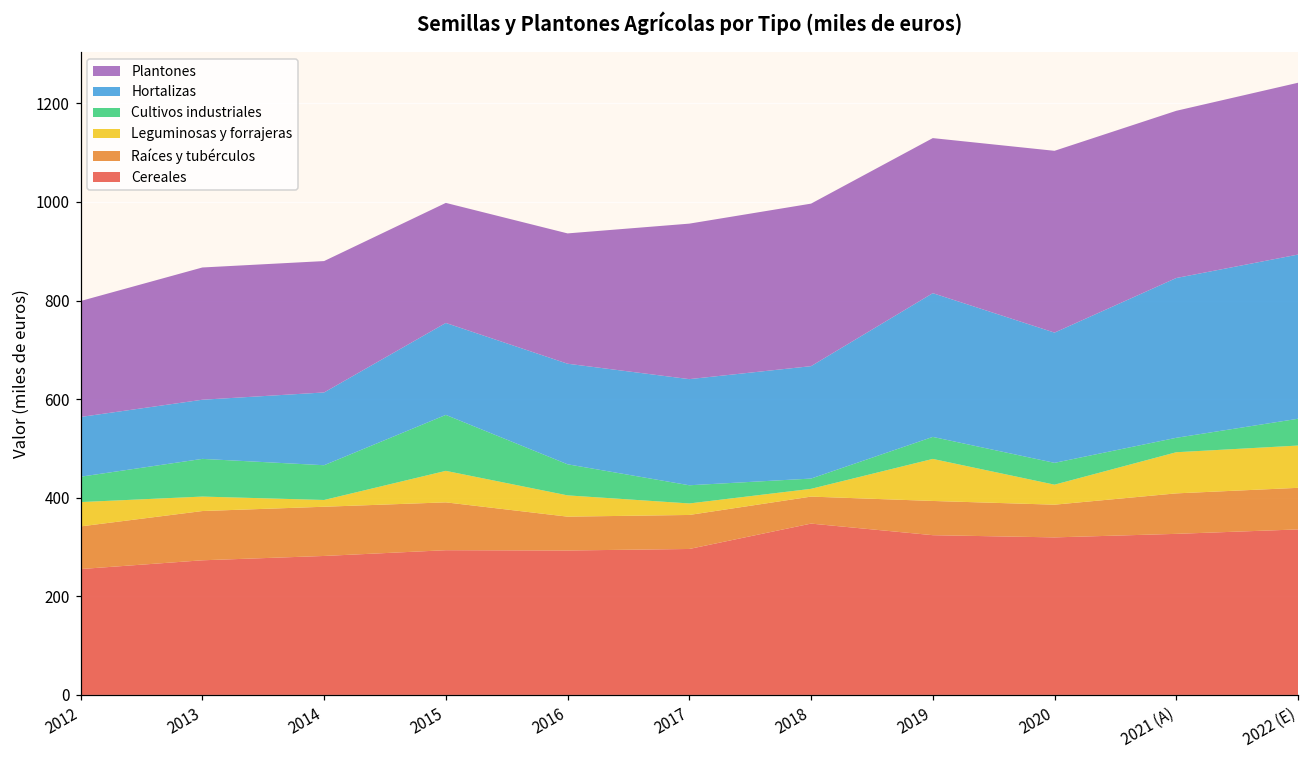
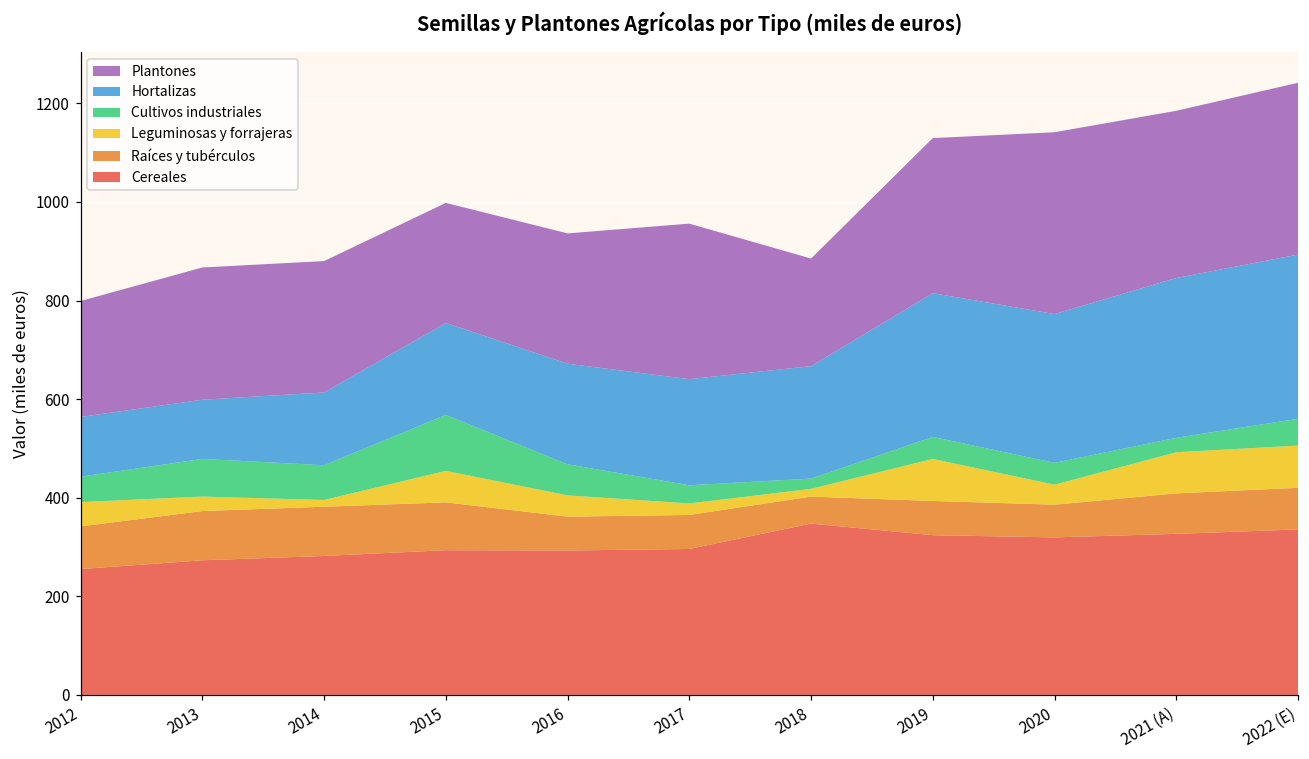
Plantones, 2018: 330 -> 220
Hortalizas, 2020: 260 -> 300
